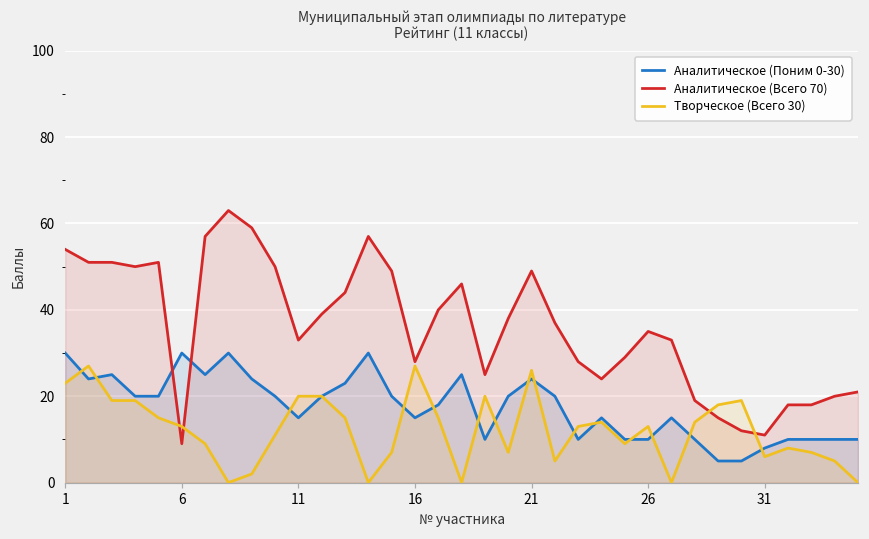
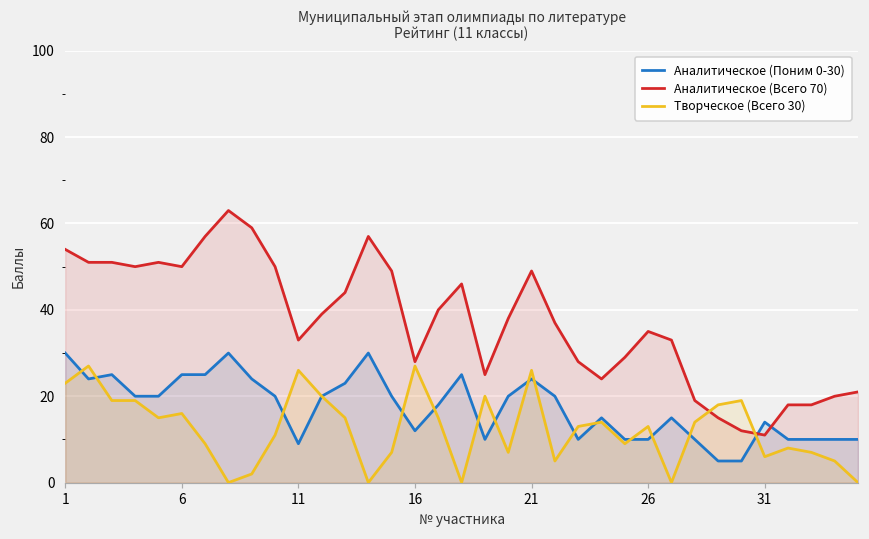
Аналитическое (Поним 0-30), 6: 30 -> 25
Аналитическое (Всего 70), 6: 9 -> 50
Творческое (Всего 30), 6: 13 -> 16
Аналитическое (Поним 0-30), 11: 15 -> 9
Творческое (Всего 30), 11: 20 -> 26
Аналитическое (Поним 0-30), 16: 15 -> 12
Аналитическое (Поним 0-30), 31: 8 -> 14
